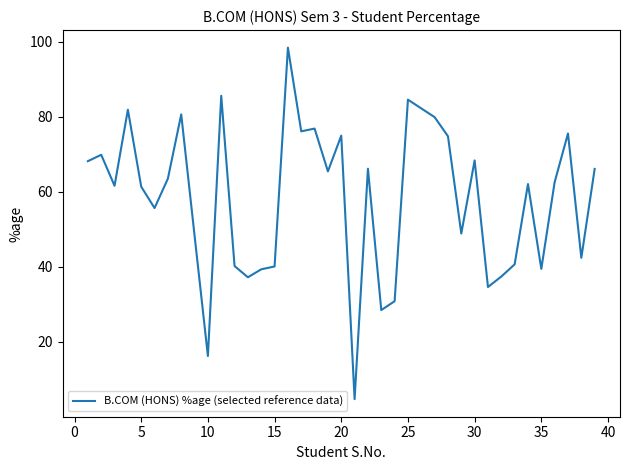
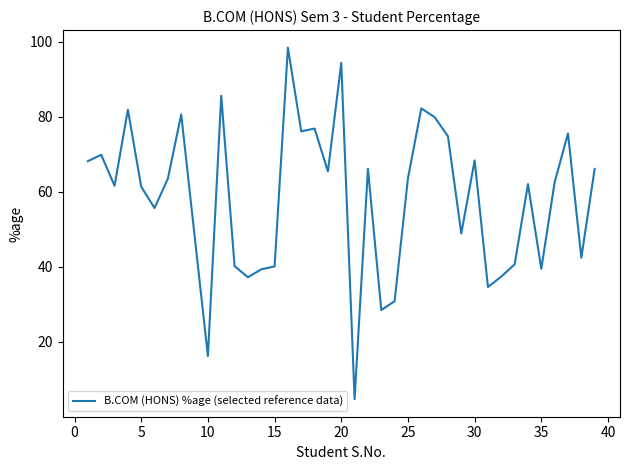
20: 75 -> 94
25: 85 -> 64
